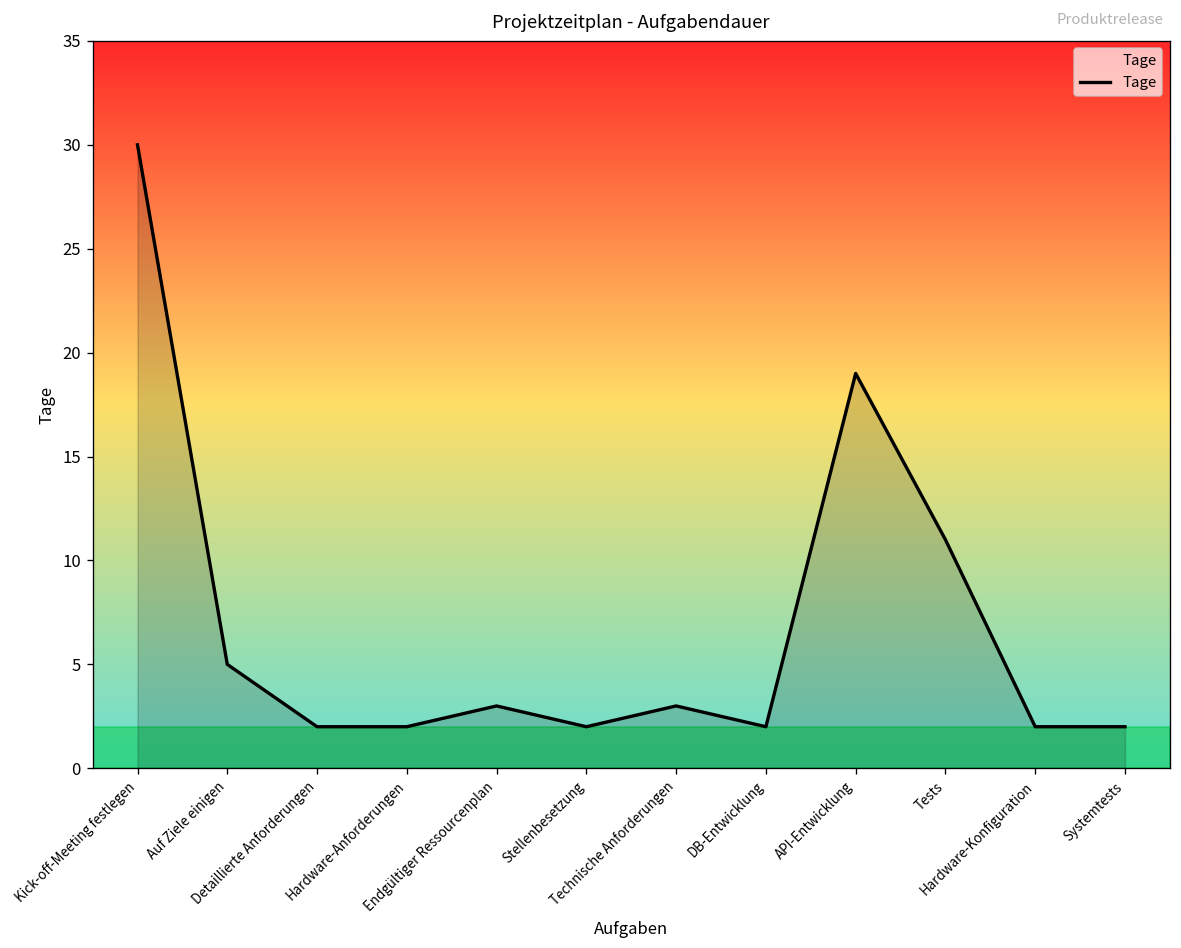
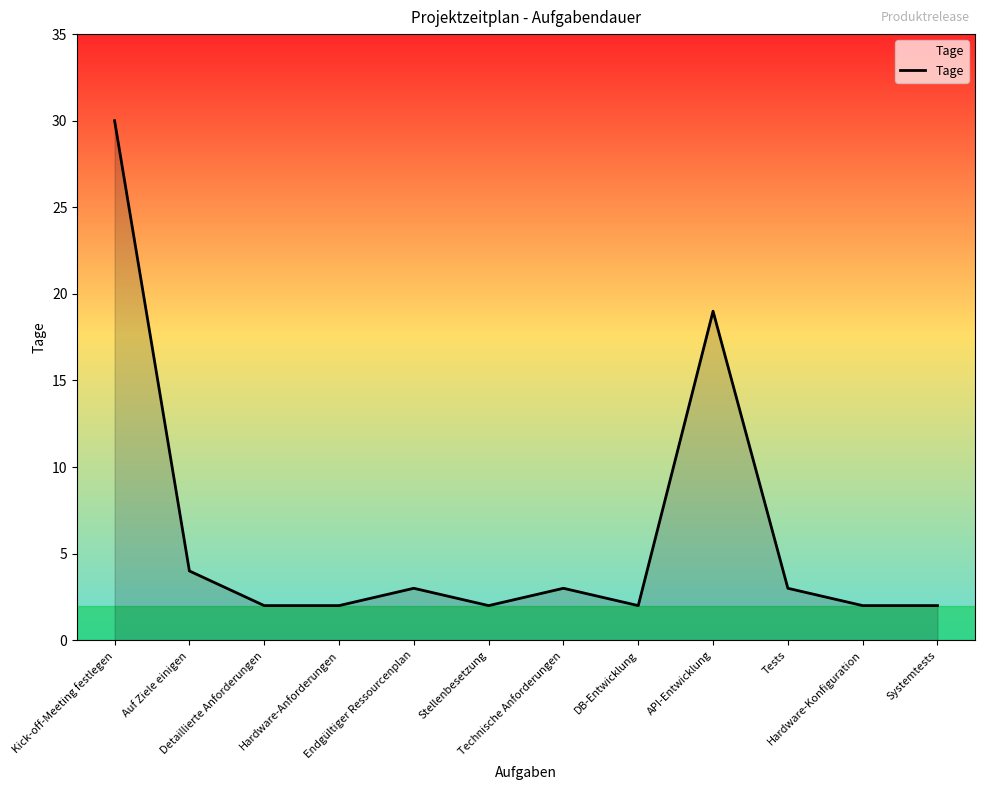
Auf Ziele einigen: 5 -> 4
Tests: 11 -> 3
